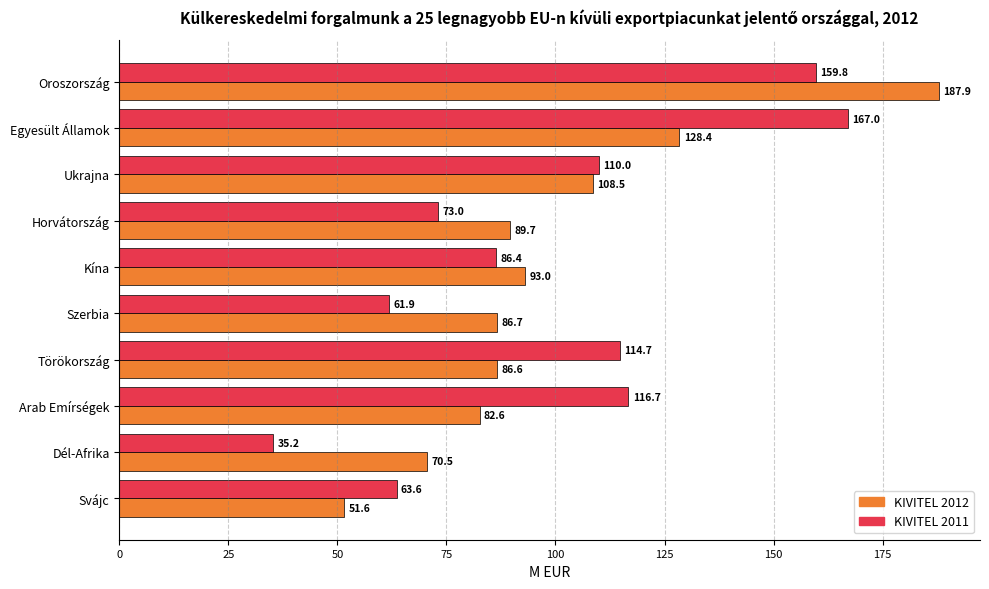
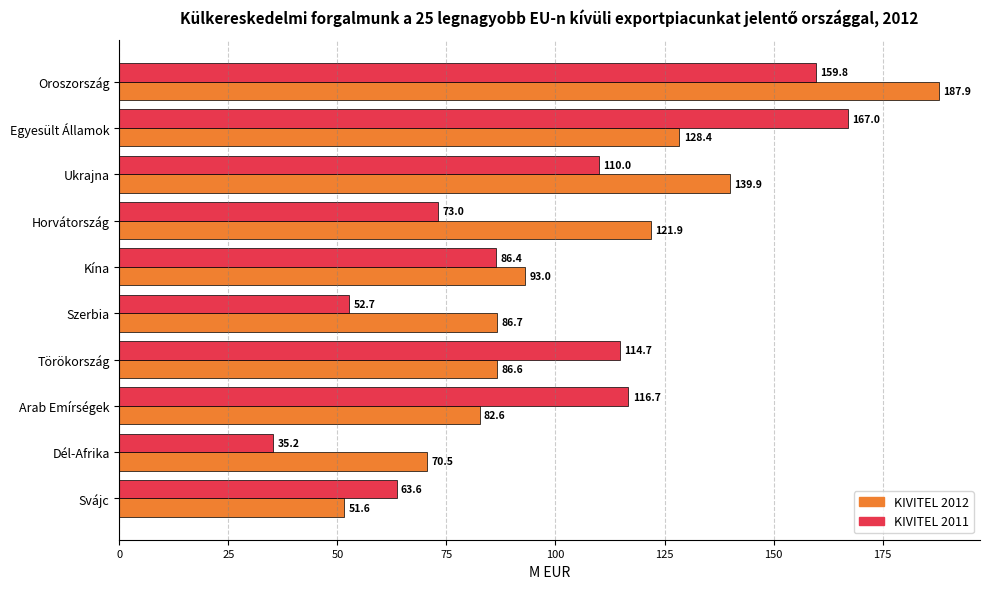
KIVITEL 2012, Ukrajna: 108.5 -> 139.9
KIVITEL 2012, Horvátország: 89.7 -> 121.9
KIVITEL 2011, Szerbia: 61.9 -> 52.7
